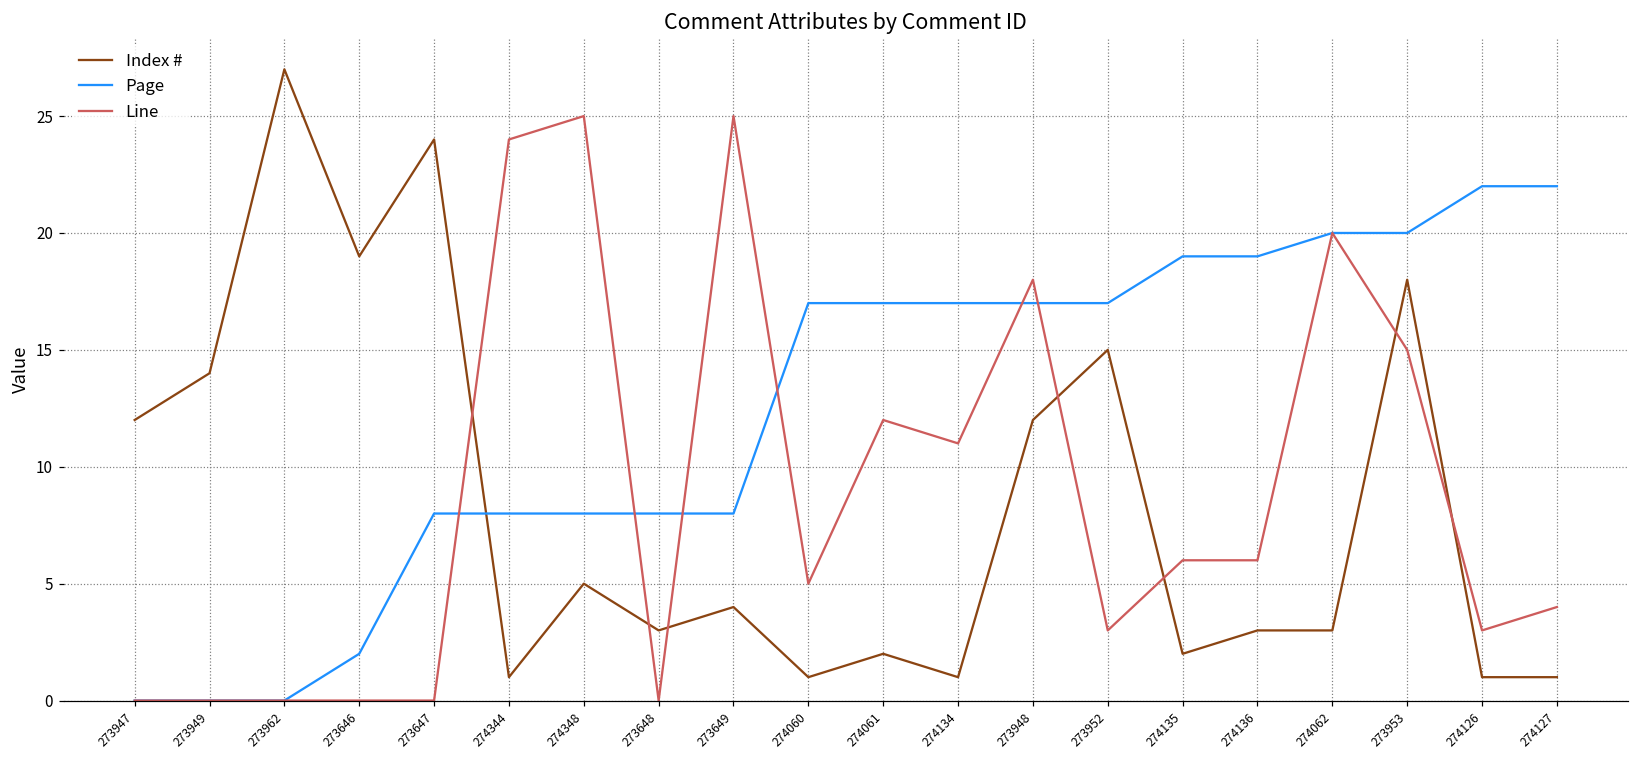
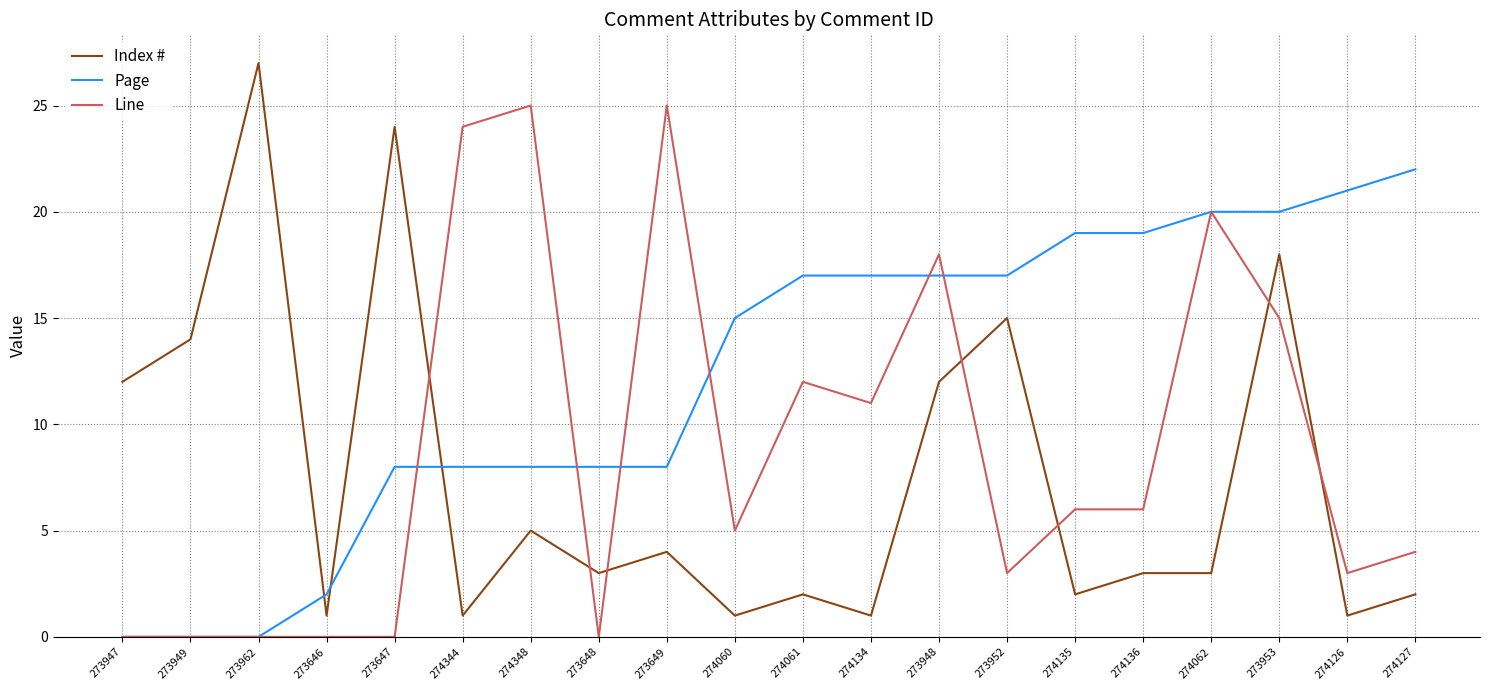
Index #, 273646: 19 -> 1
Page, 274060: 17 -> 15
Page, 274126: 22 -> 21
Index #, 274127: 1 -> 2
